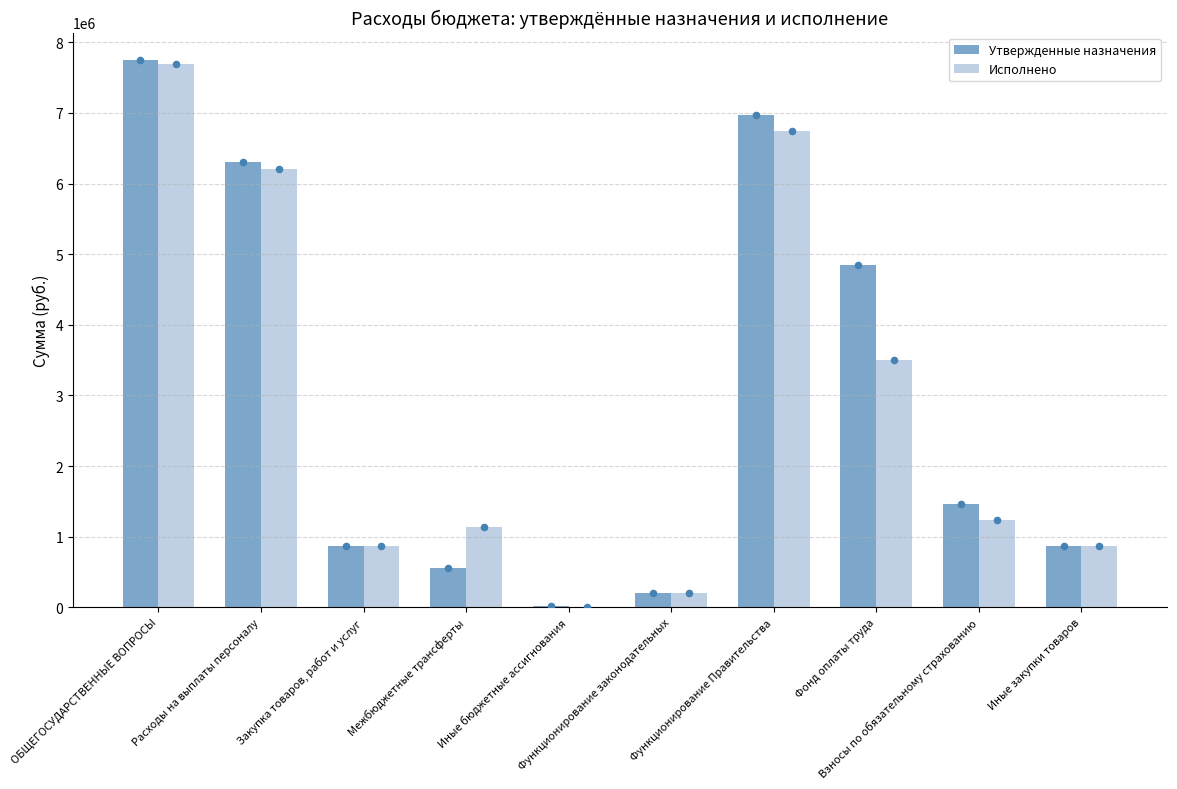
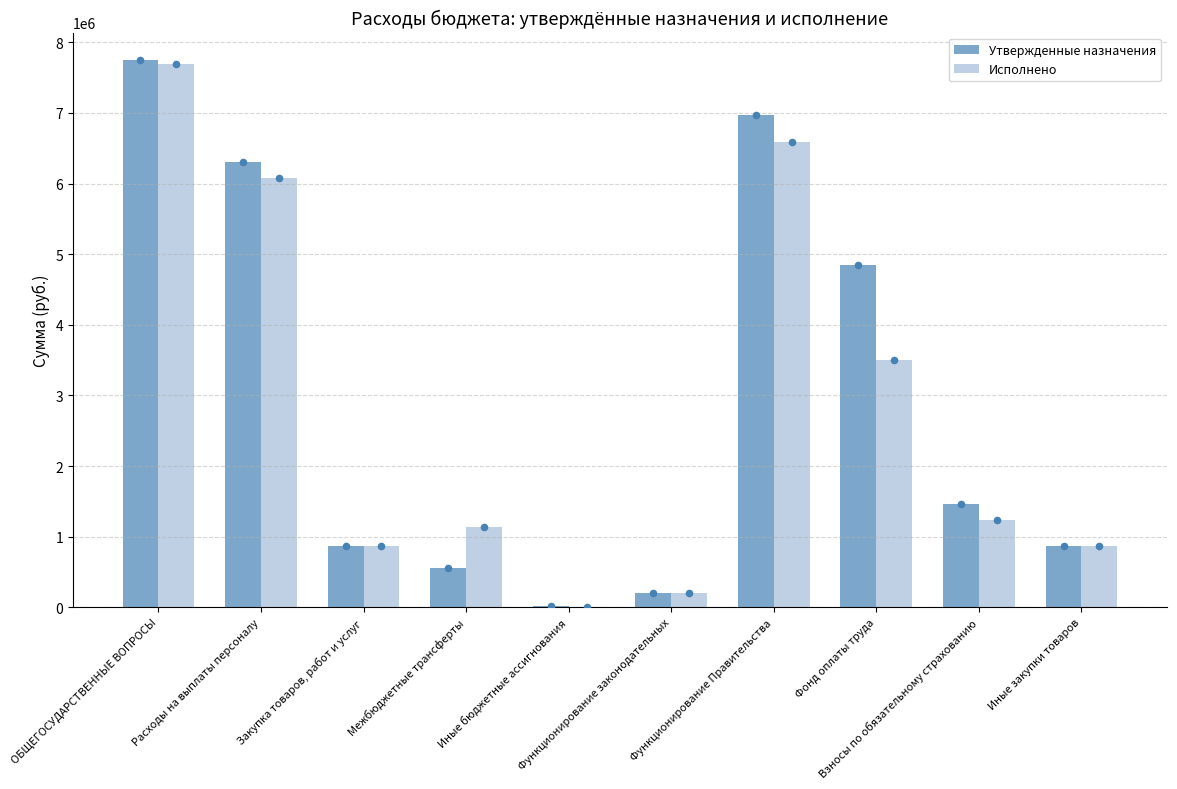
Исполнено, Расходы на выплаты персоналу: 6200000 -> 6100000
Исполнено, Функционирование Правительства: 6700000 -> 6600000
